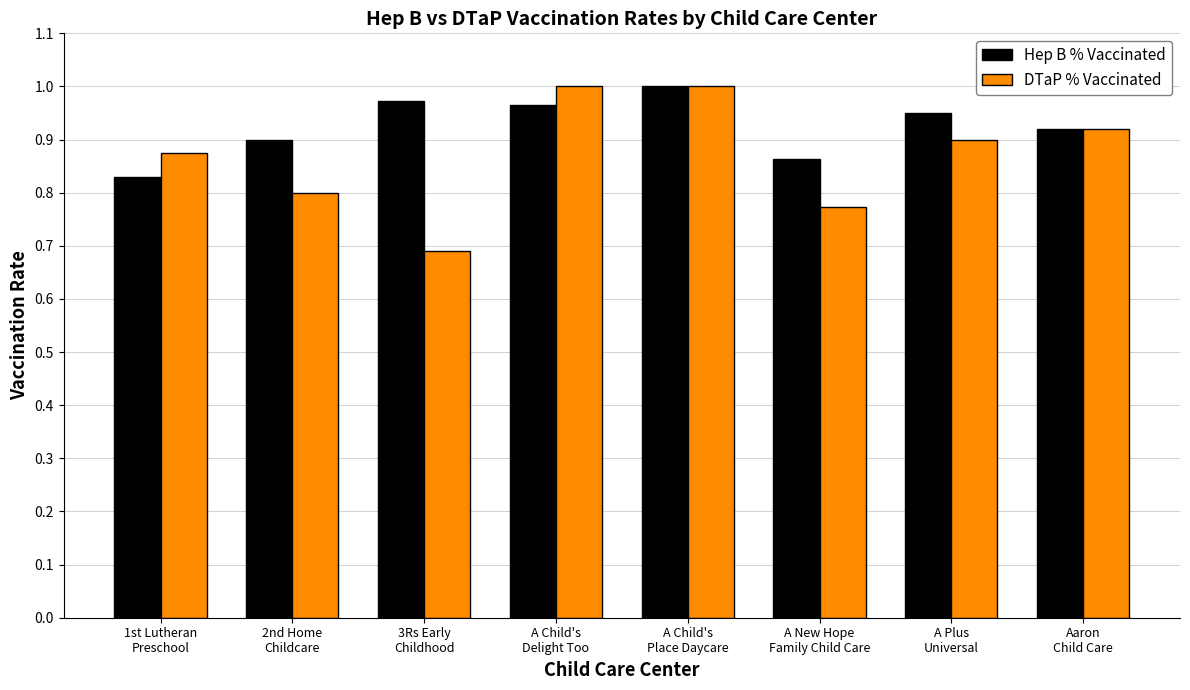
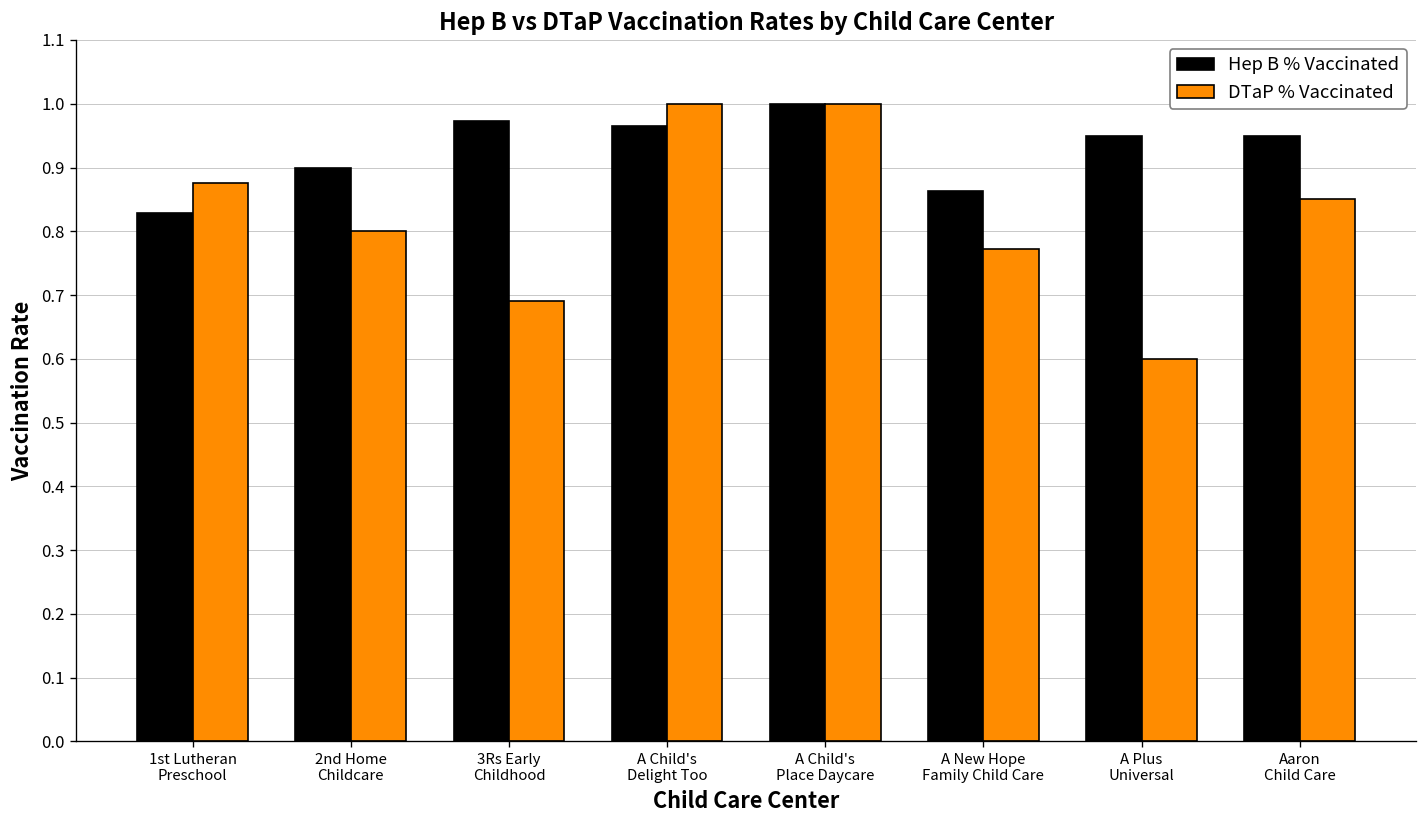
DTaP % Vaccinated, A Plus Universal: 0.9 -> 0.6
Hep B % Vaccinated, Aaron Child Care: 0.92 -> 0.95
DTaP % Vaccinated, Aaron Child Care: 0.92 -> 0.85
